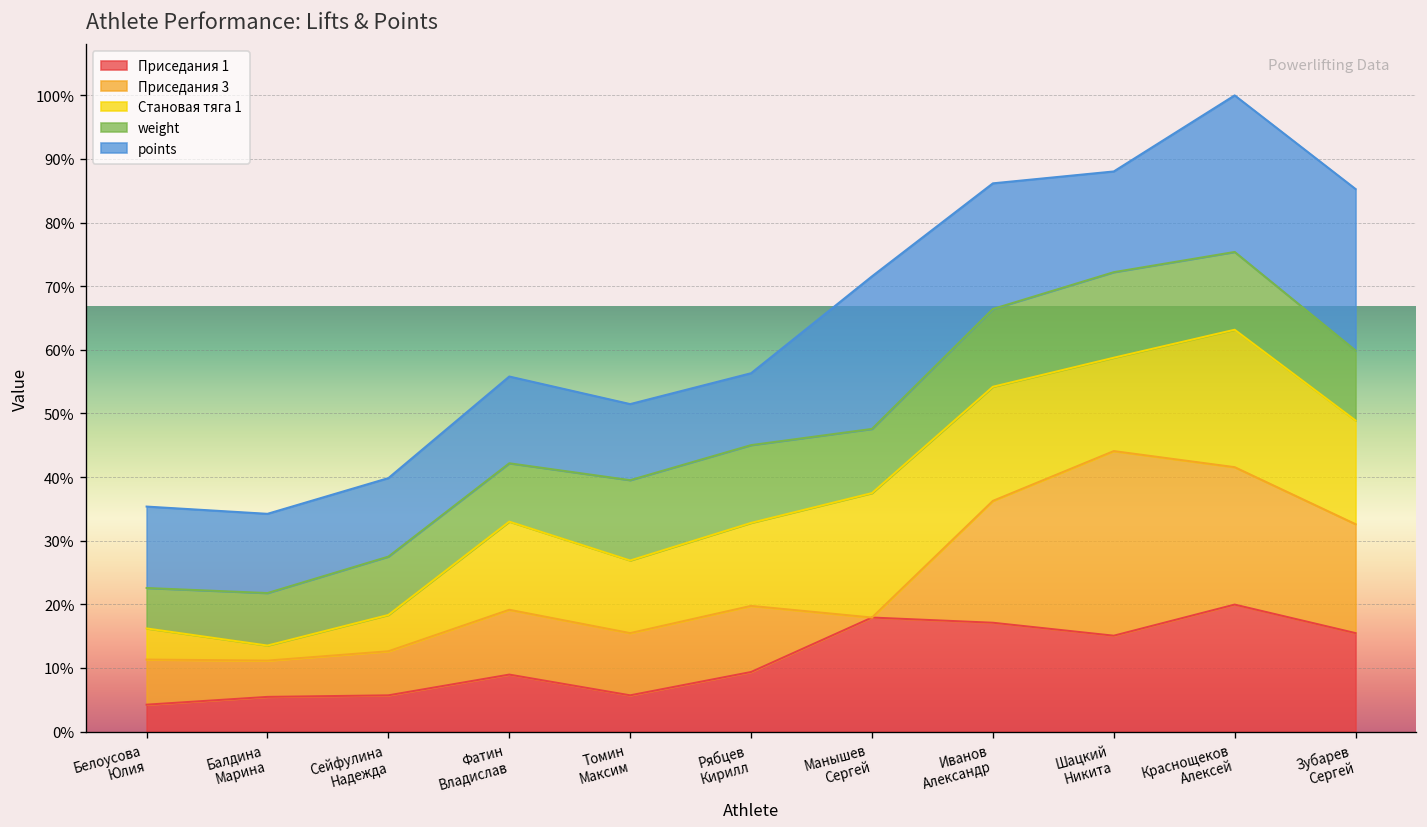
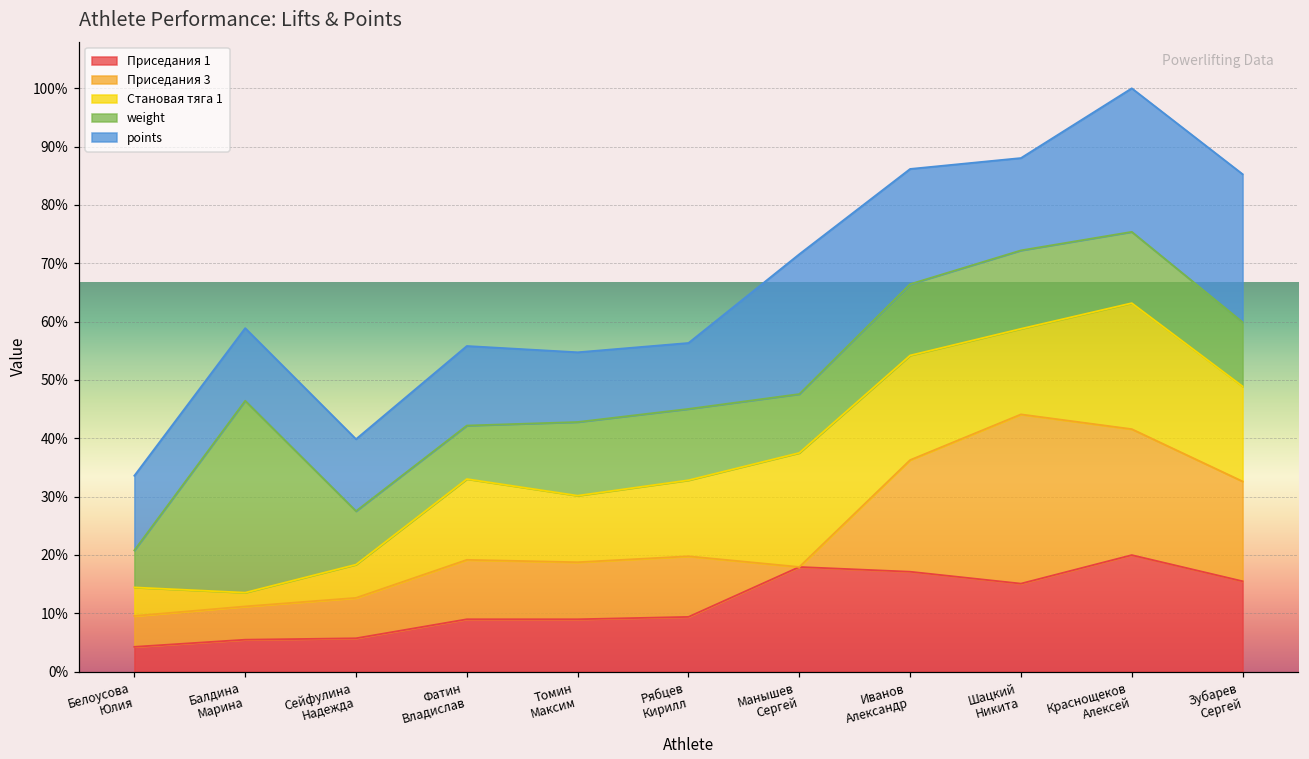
Приседания 3, Белоусова Юлия: 7% -> 5%
weight, Балдина Марина: 8% -> 33%
Приседания 1, Томин Максим: 6% -> 9%
